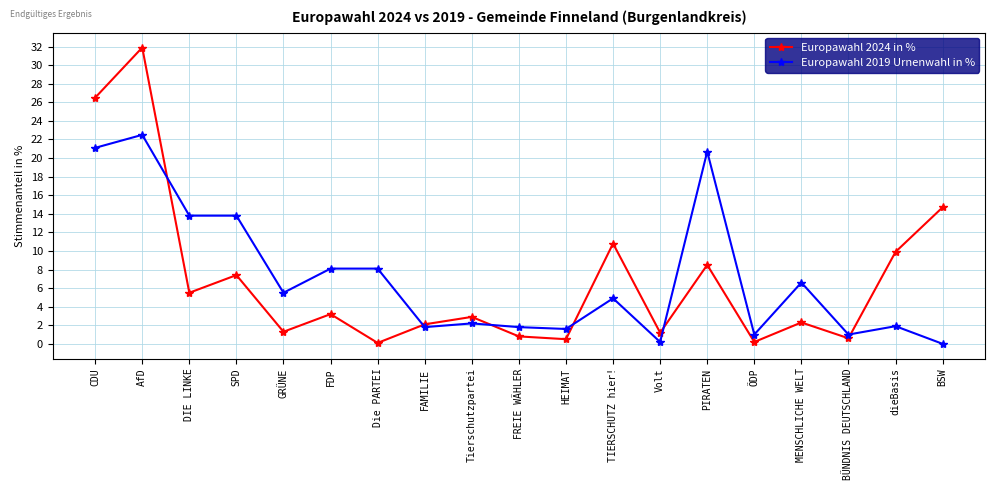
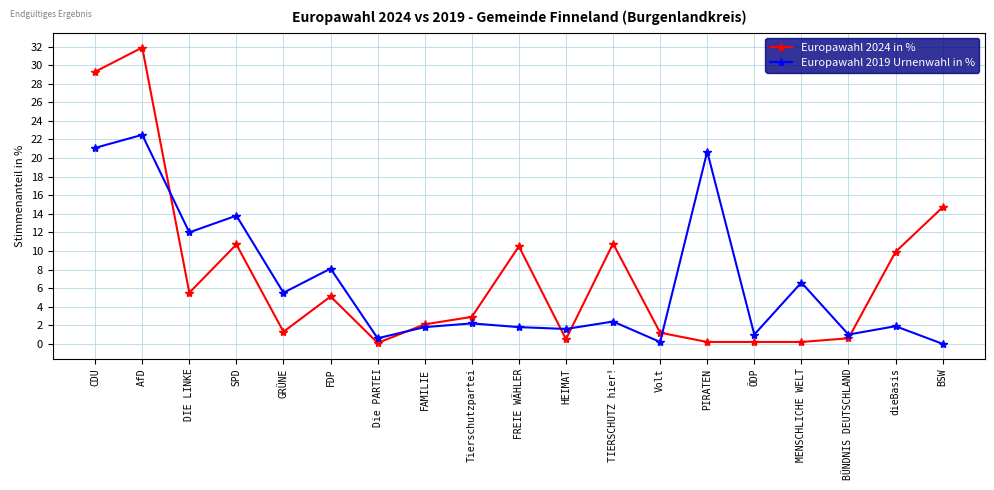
Europawahl 2024 in %, CDU: 27 -> 29
Europawahl 2019 Urnenwahl in %, DIE LINKE: 14 -> 12
Europawahl 2024 in %, SPD: 7 -> 11
Europawahl 2024 in %, FDP: 3 -> 5
Europawahl 2019 Urnenwahl in %, Die PARTEI: 8 -> 1
Europawahl 2024 in %, FREIE WÄHLER: 1 -> 11
Europawahl 2019 Urnenwahl in %, TIERSCHUTZ hier!: 5 -> 2
Europawahl 2024 in %, PIRATEN: 9 -> 0
Europawahl 2024 in %, MENSCHLICHE WELT: 2 -> 0
